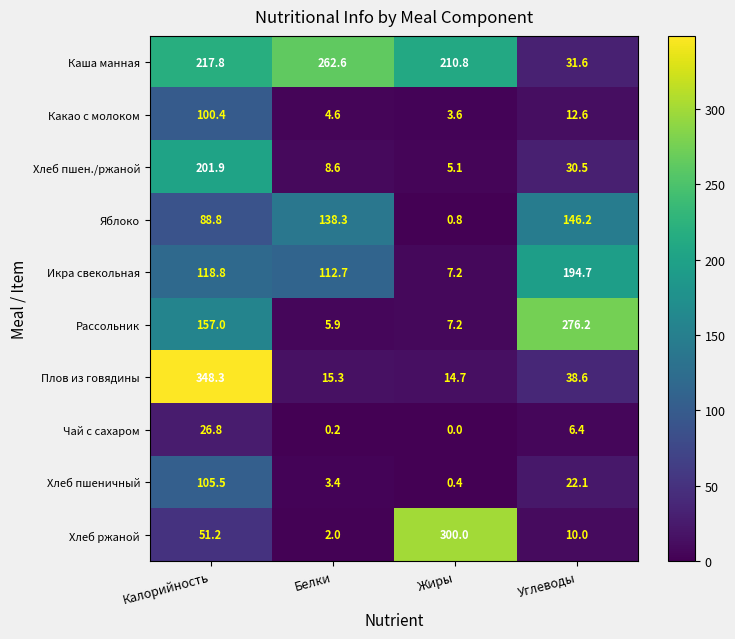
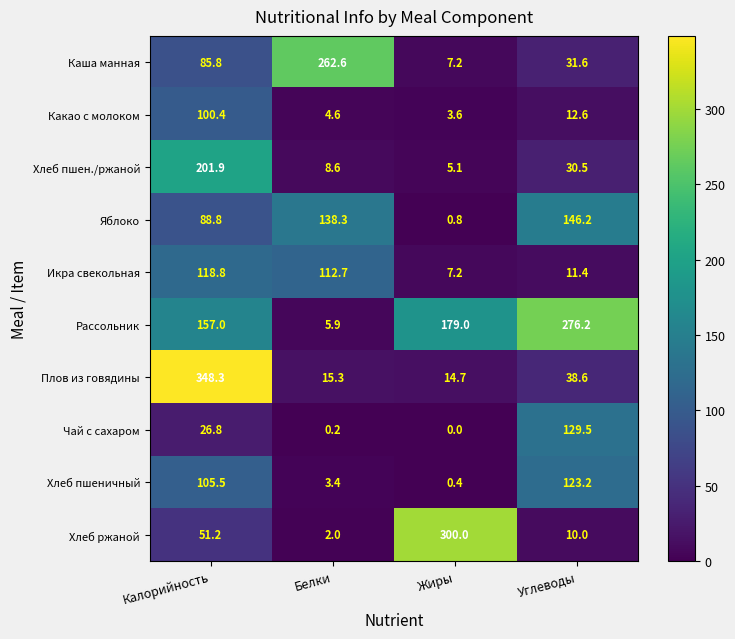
Каша манная, Калорийность: 217.8 -> 85.8
Каша манная, Жиры: 210.8 -> 7.2
Икра свекольная, Углеводы: 194.7 -> 11.4
Рассольник, Жиры: 7.2 -> 179.0
Чай с сахаром, Углеводы: 6.4 -> 129.5
Хлеб пшеничный, Углеводы: 22.1 -> 123.2
